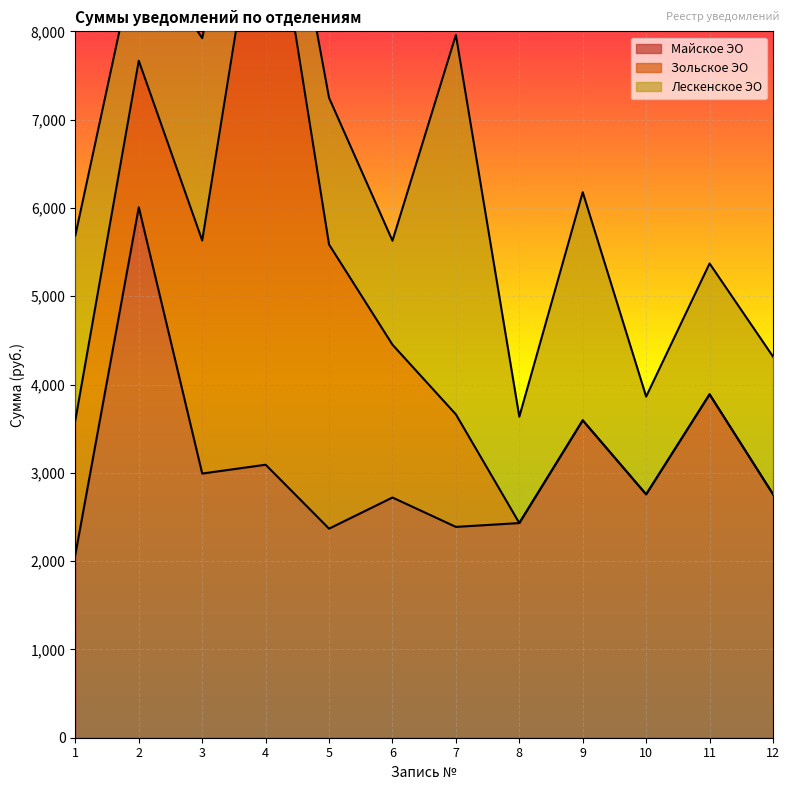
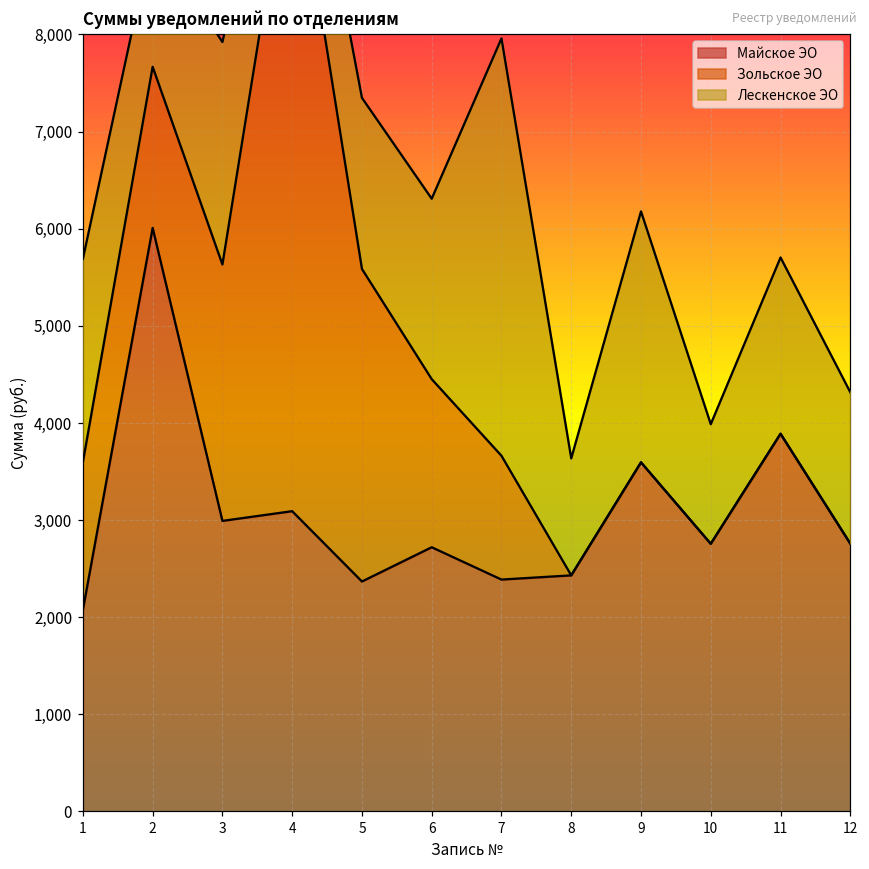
Лескенское ЭО, 5: 1,700 -> 1,800
Лескенское ЭО, 6: 1,200 -> 1,900
Лескенское ЭО, 10: 1,100 -> 1,200
Лескенское ЭО, 11: 1,500 -> 1,800
